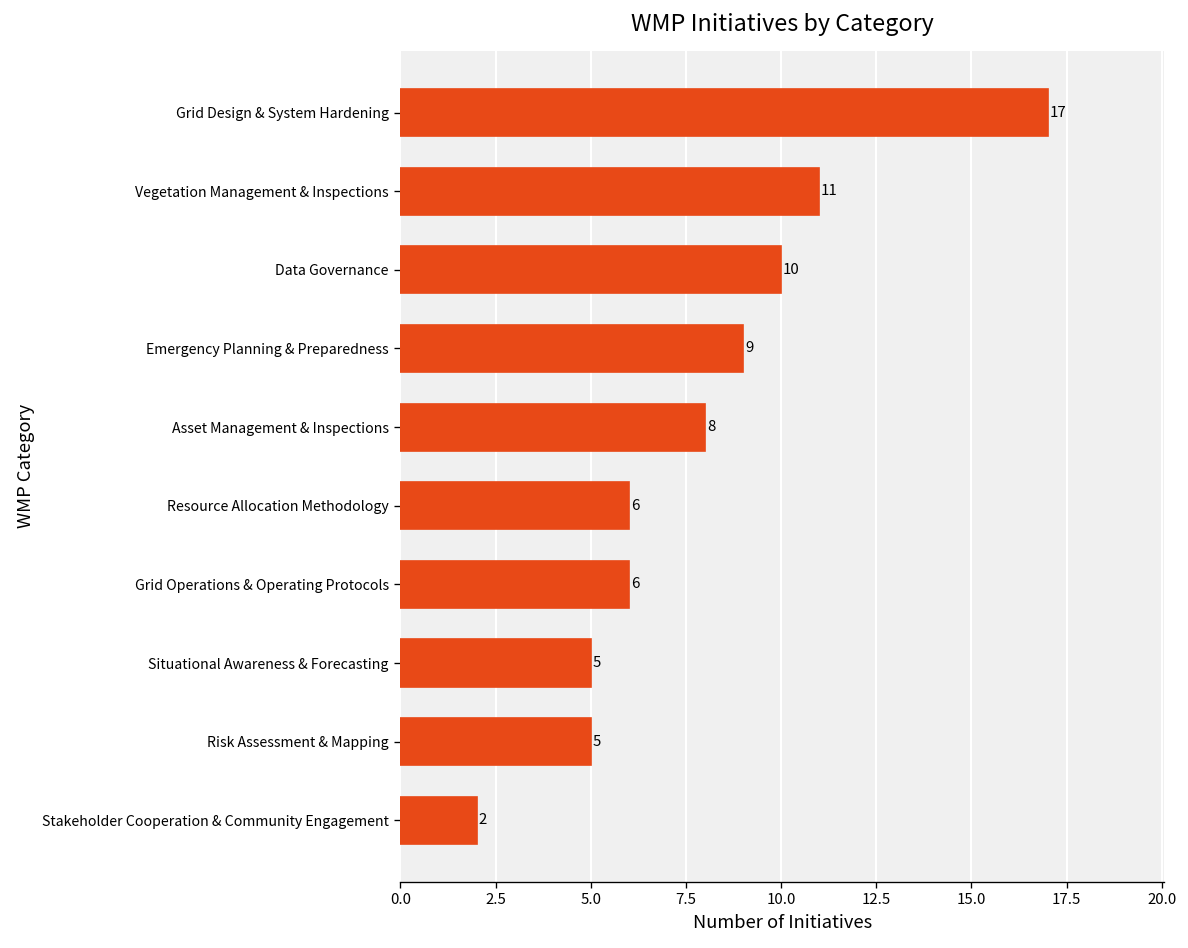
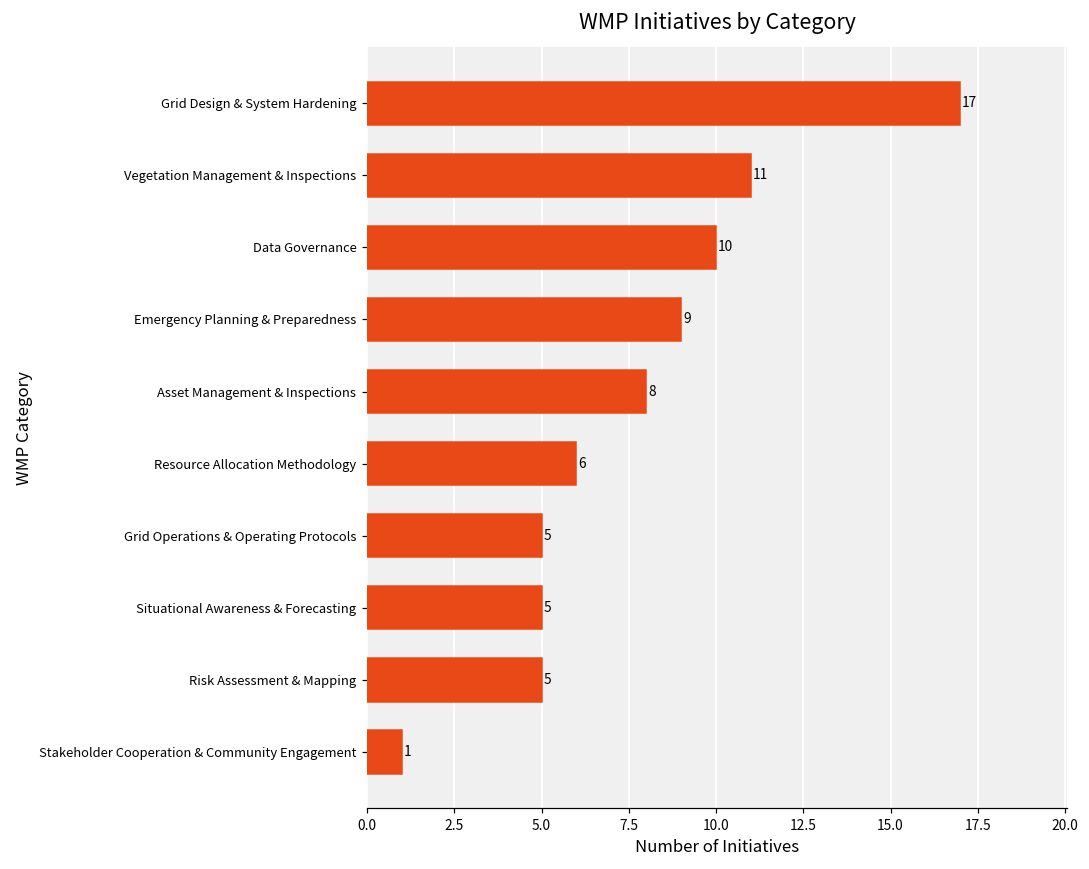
Grid Operations & Operating Protocols: 6 -> 5
Stakeholder Cooperation & Community Engagement: 2 -> 1
